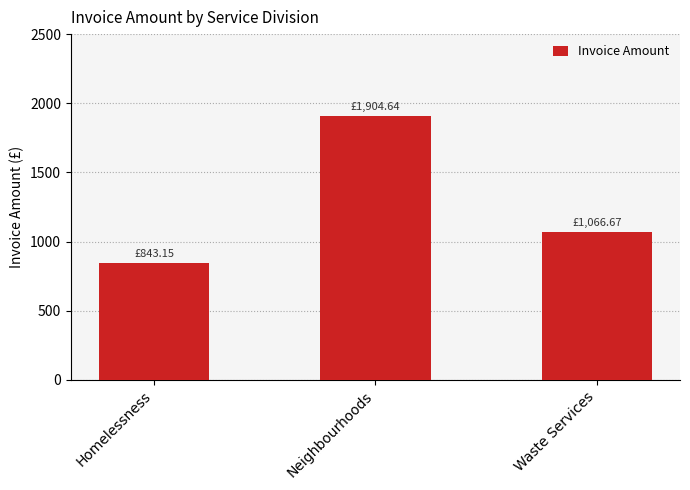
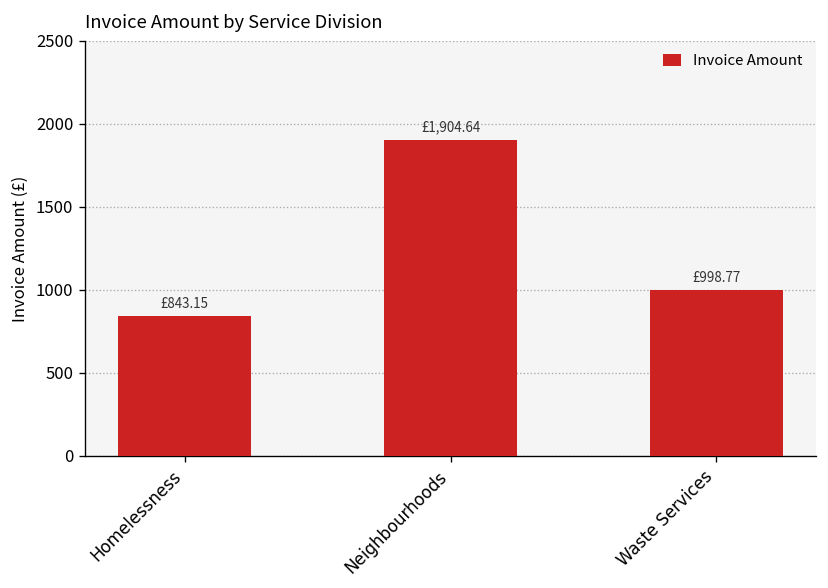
Waste Services: £1,066.67 -> £998.77
